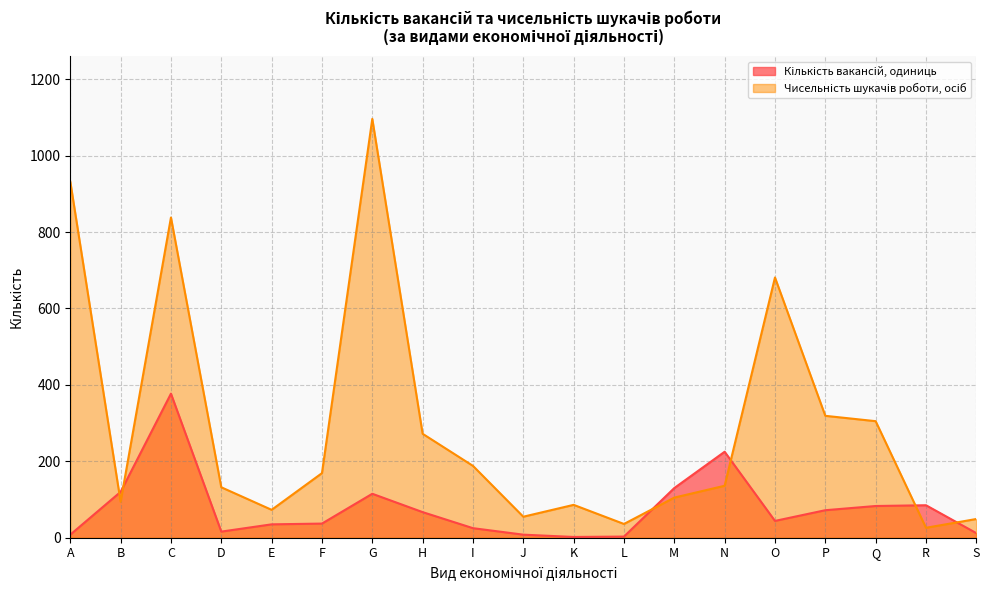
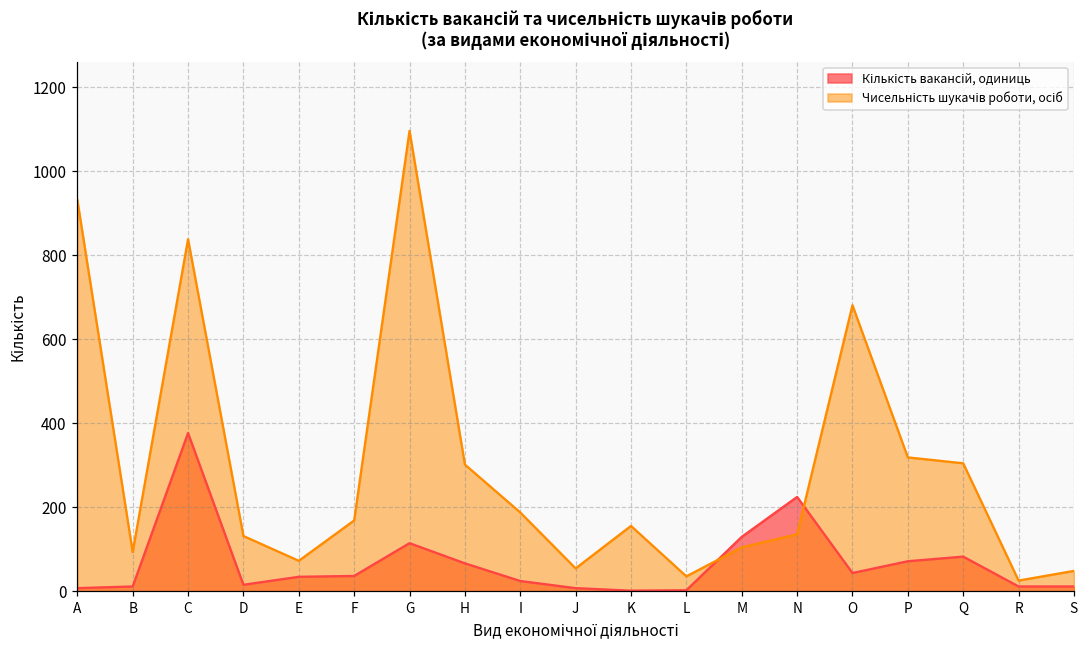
Кількість вакансій, одиниць, B: 120 -> 10
Чисельність шукачів роботи, осіб, H: 270 -> 300
Чисельність шукачів роботи, осіб, K: 90 -> 160
Кількість вакансій, одиниць, R: 90 -> 10
